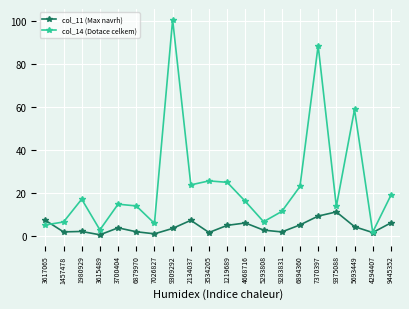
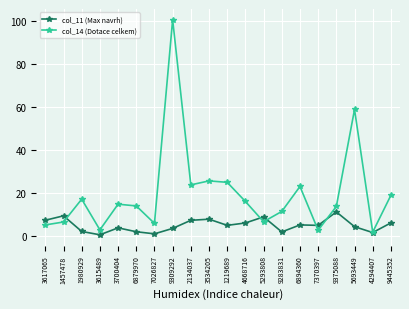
col_11 (Max navrh), 1457478: 2 -> 9
col_11 (Max navrh), 3534205: 2 -> 8
col_11 (Max navrh), 5293808: 3 -> 9
col_11 (Max navrh), 7370397: 9 -> 5
col_14 (Dotace celkem), 7370397: 89 -> 3
